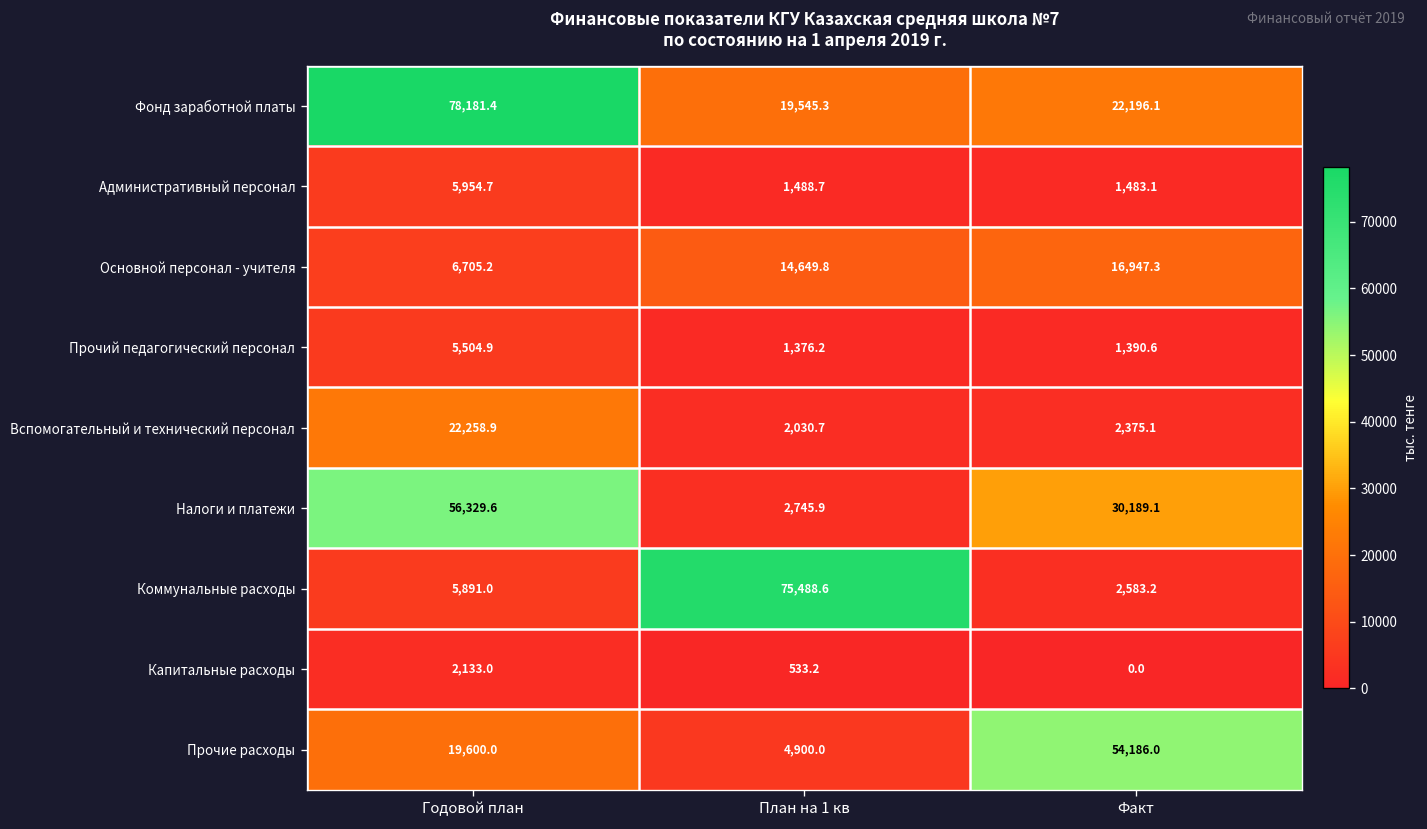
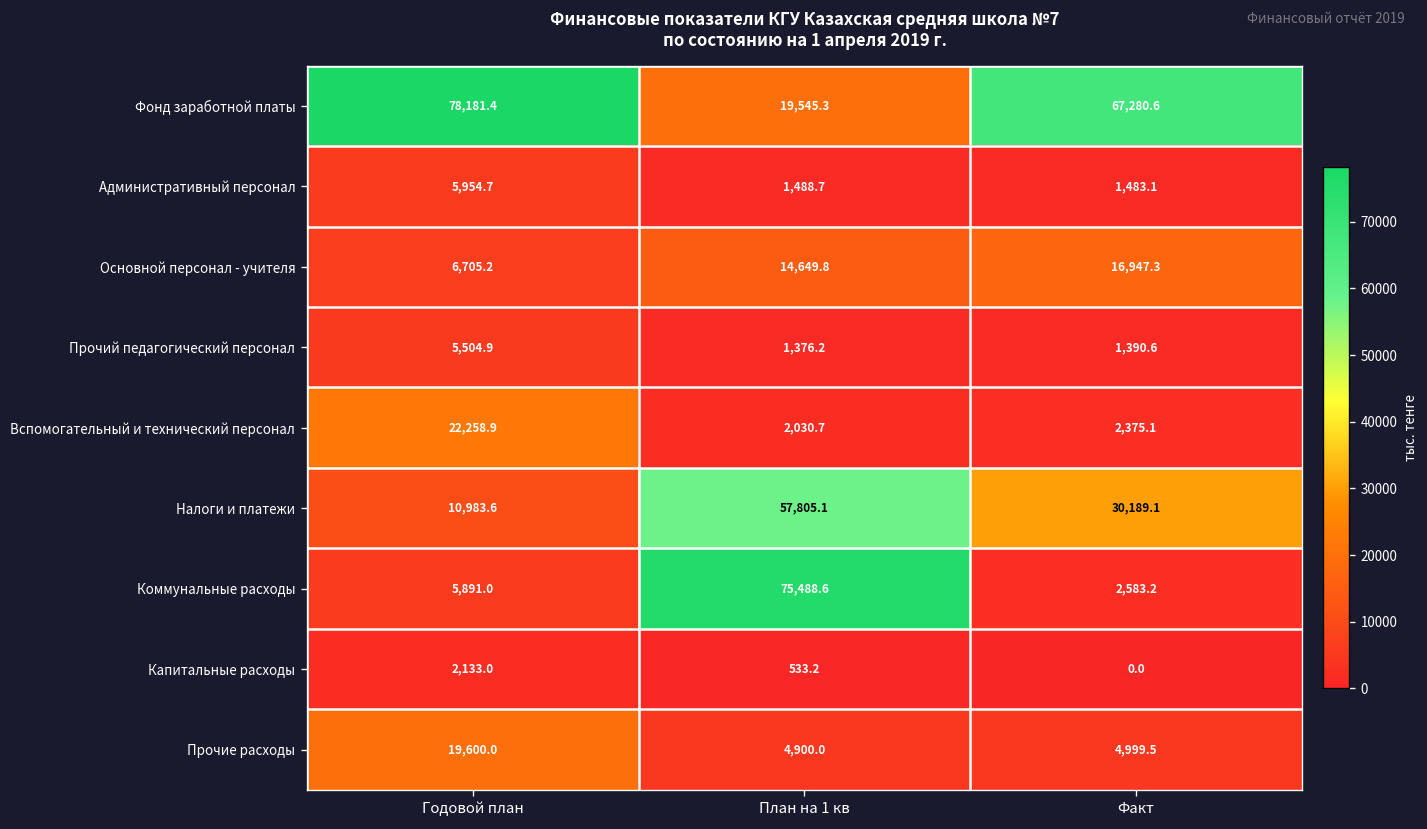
Фонд заработной платы, Факт: 22,196.1 -> 67,280.6
Налоги и платежи, Годовой план: 56,329.6 -> 10,983.6
Налоги и платежи, План на 1 кв: 2,745.9 -> 57,805.1
Прочие расходы, Факт: 54,186.0 -> 4,999.5
